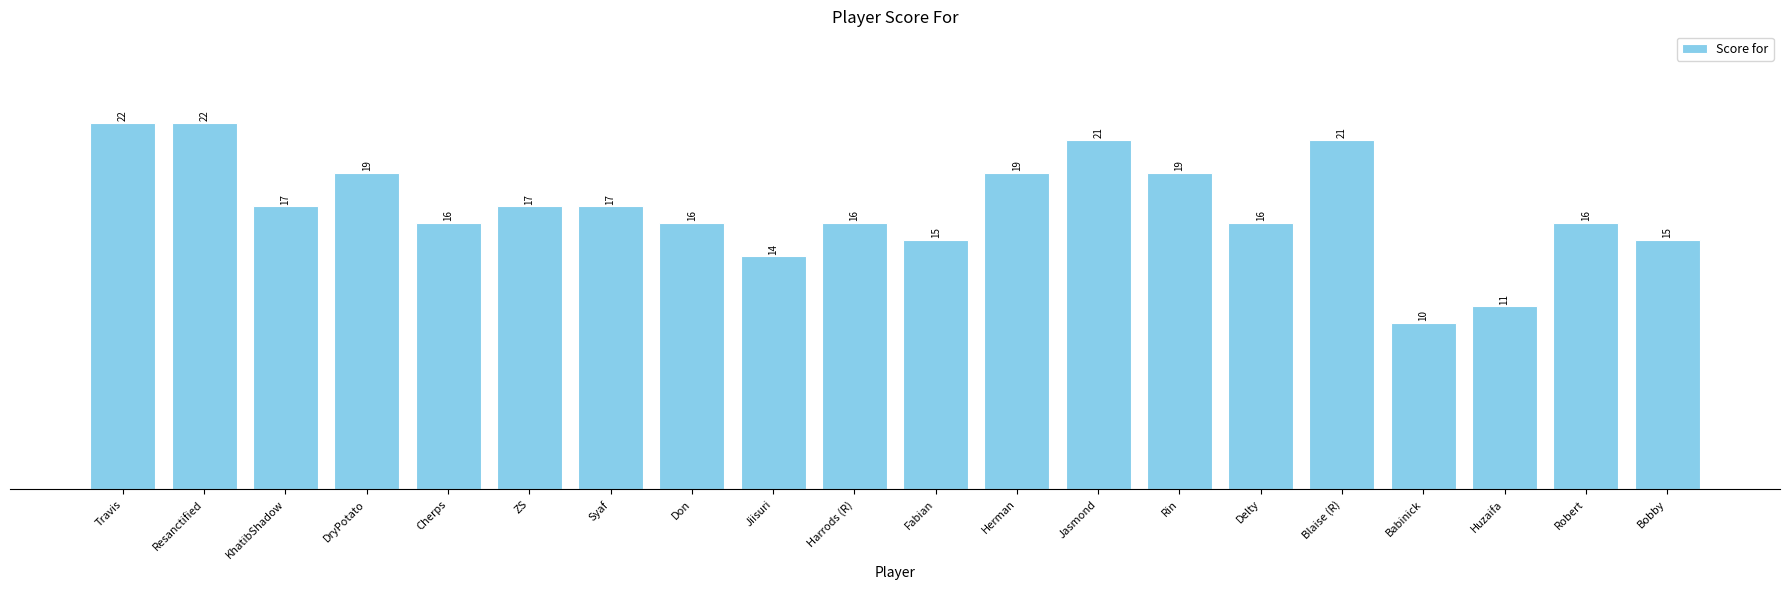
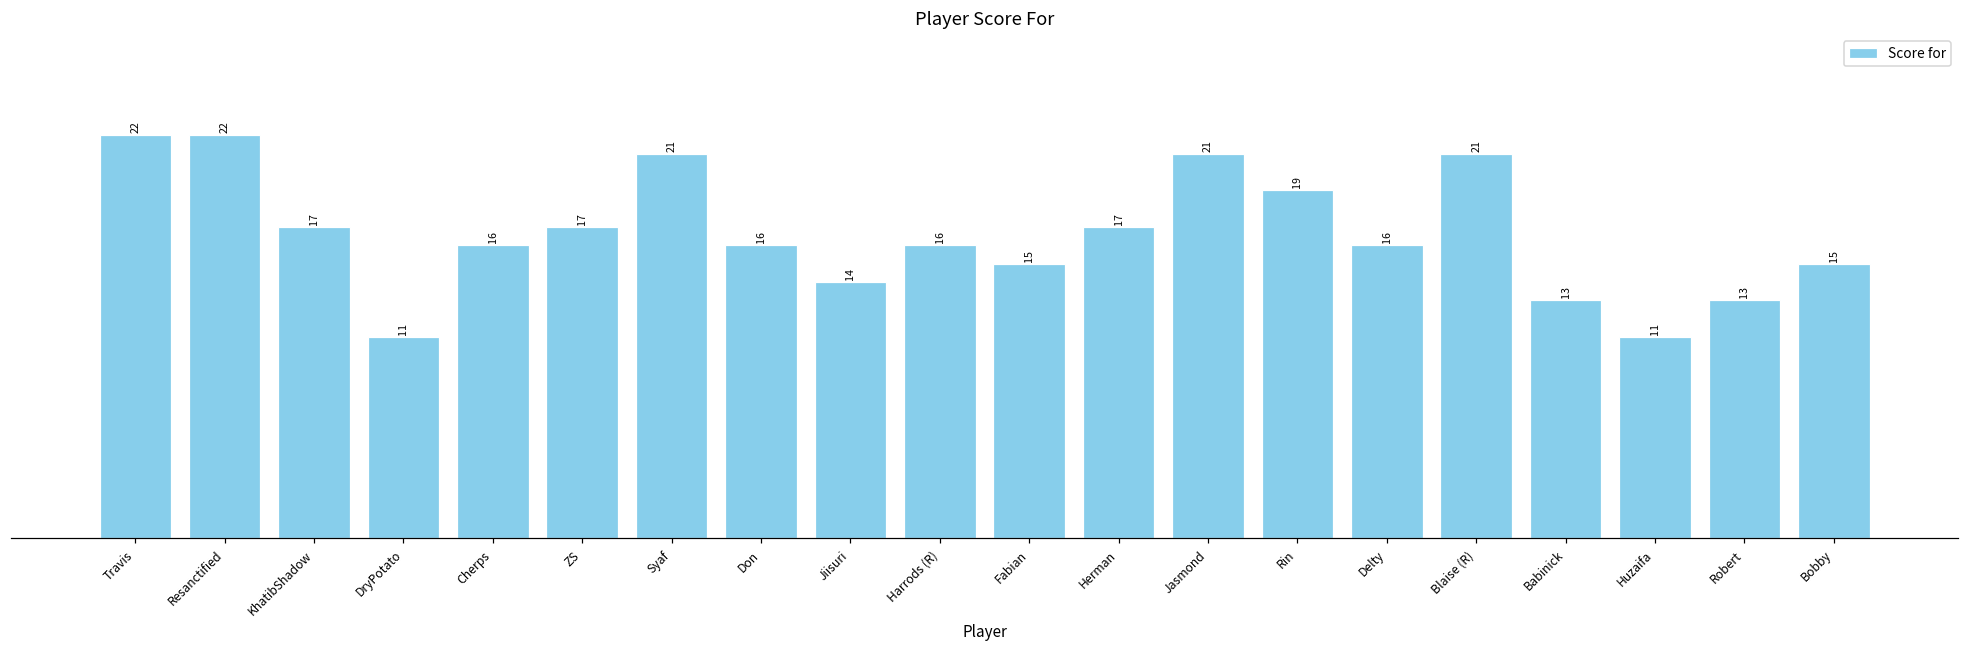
DryPotato: 19 -> 11
Syaf: 17 -> 21
Herman: 19 -> 17
Babinick: 10 -> 13
Robert: 16 -> 13
